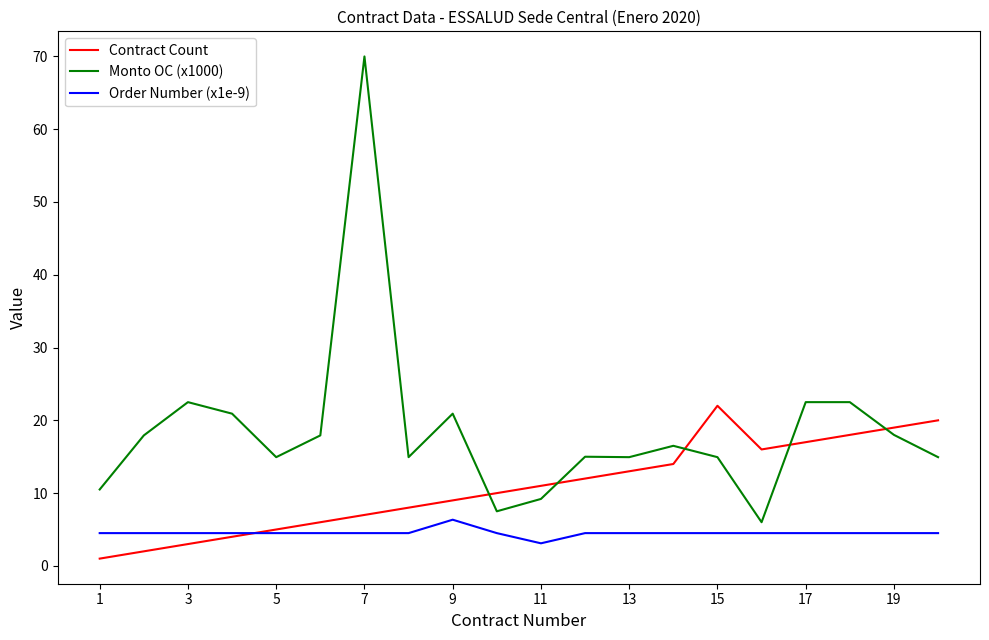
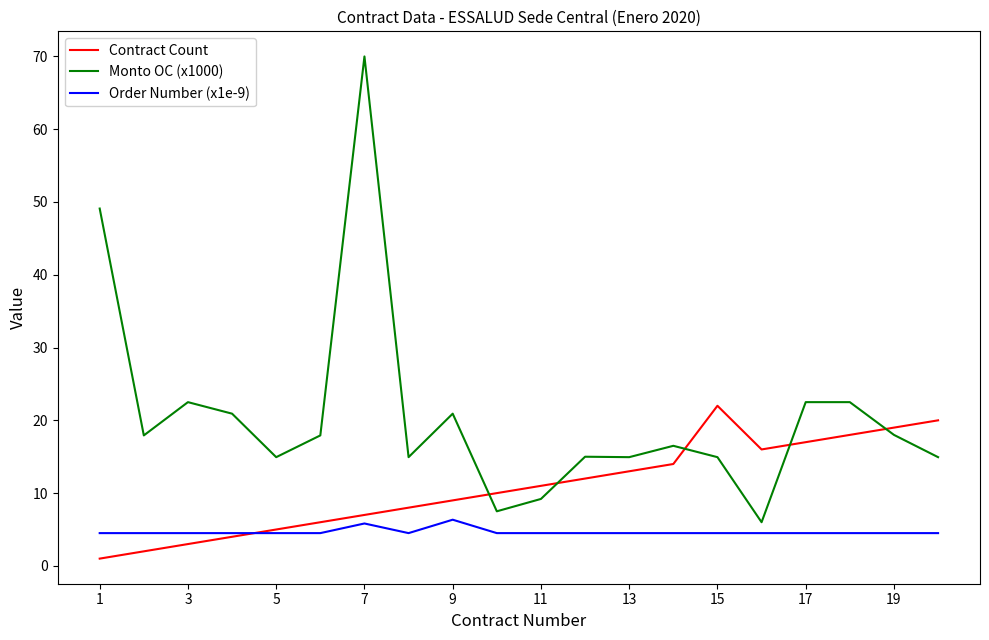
Monto OC (x1000), 1: 11 -> 49
Order Number (x1e-9), 7: 5 -> 6
Order Number (x1e-9), 11: 3 -> 5
